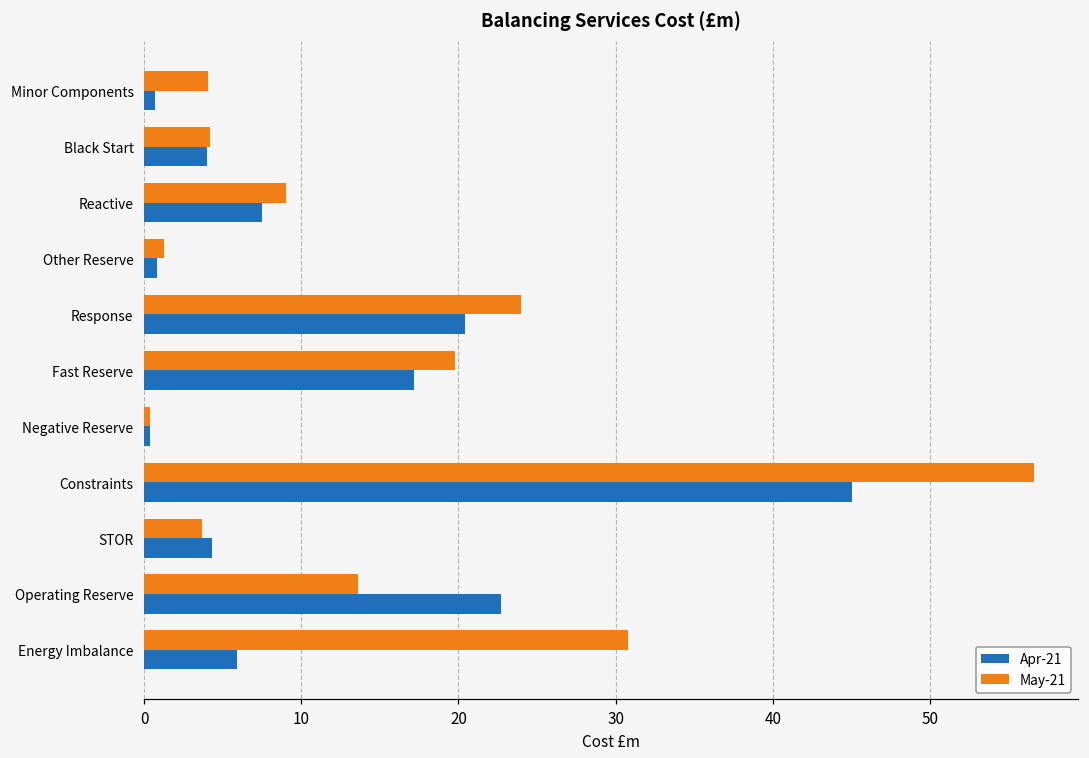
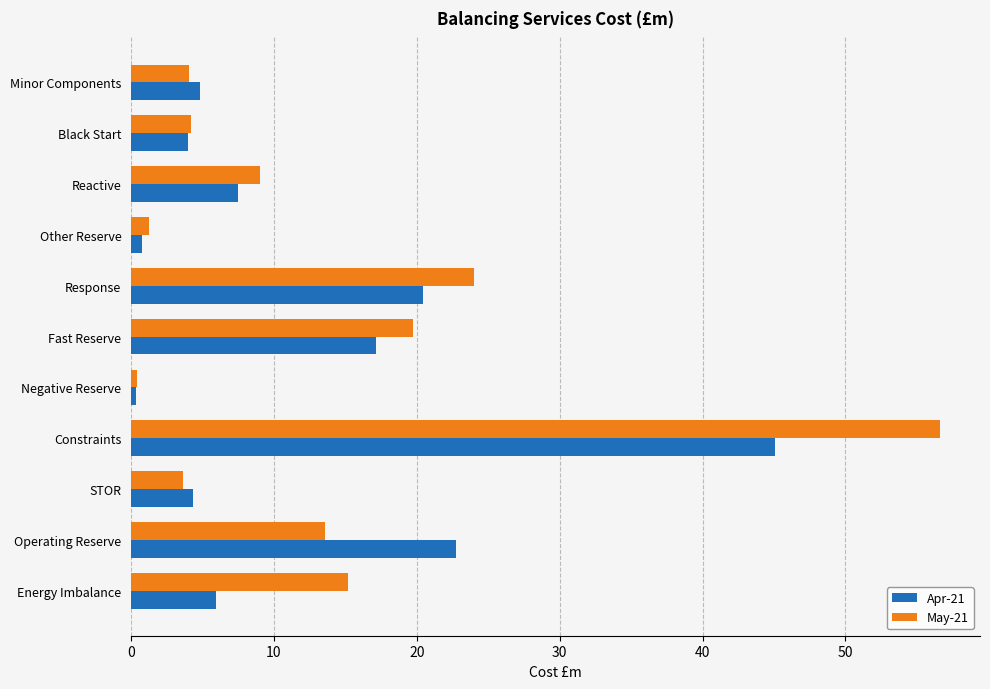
Apr-21, Minor Components: 0.7 -> 4.8
May-21, Energy Imbalance: 30.8 -> 15.2
